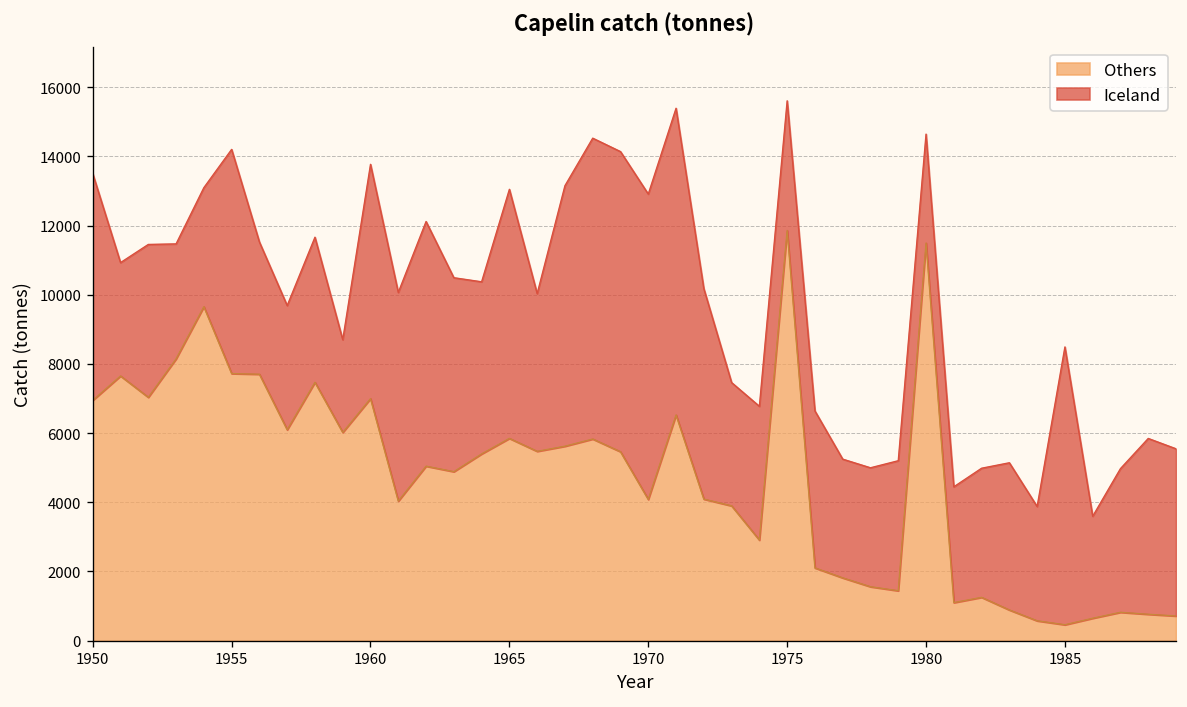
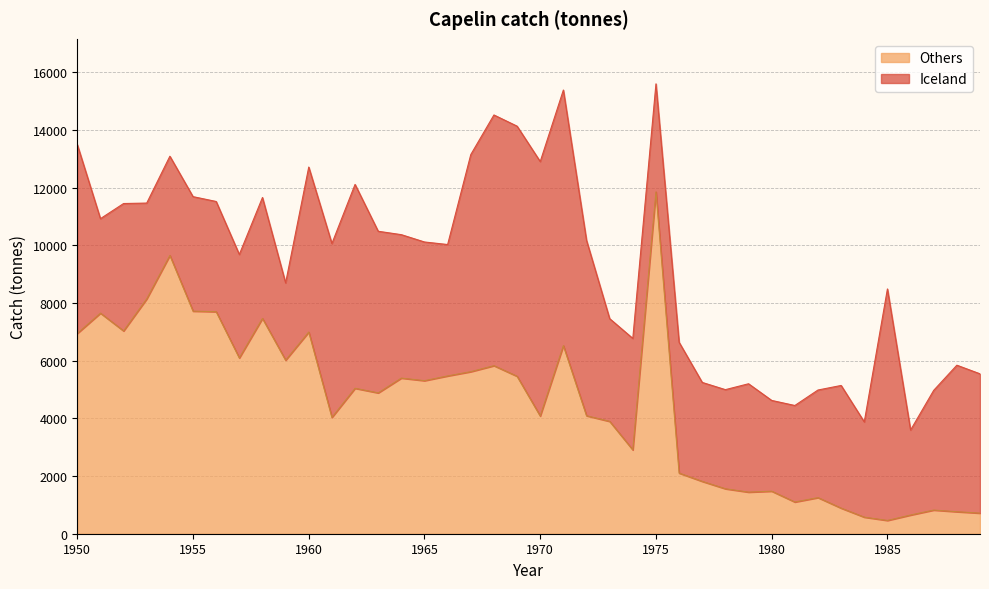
Iceland, 1955: 6500 -> 4000
Iceland, 1960: 6800 -> 5700
Others, 1965: 5800 -> 5300
Iceland, 1965: 7200 -> 4800
Others, 1980: 11500 -> 1500
